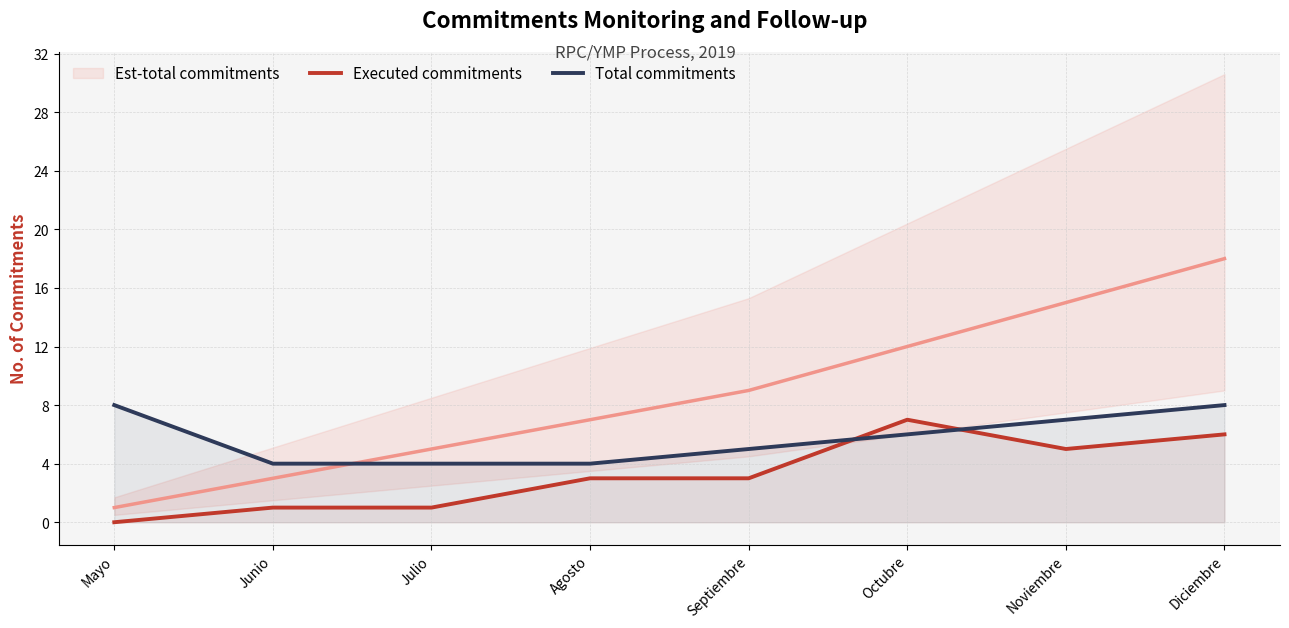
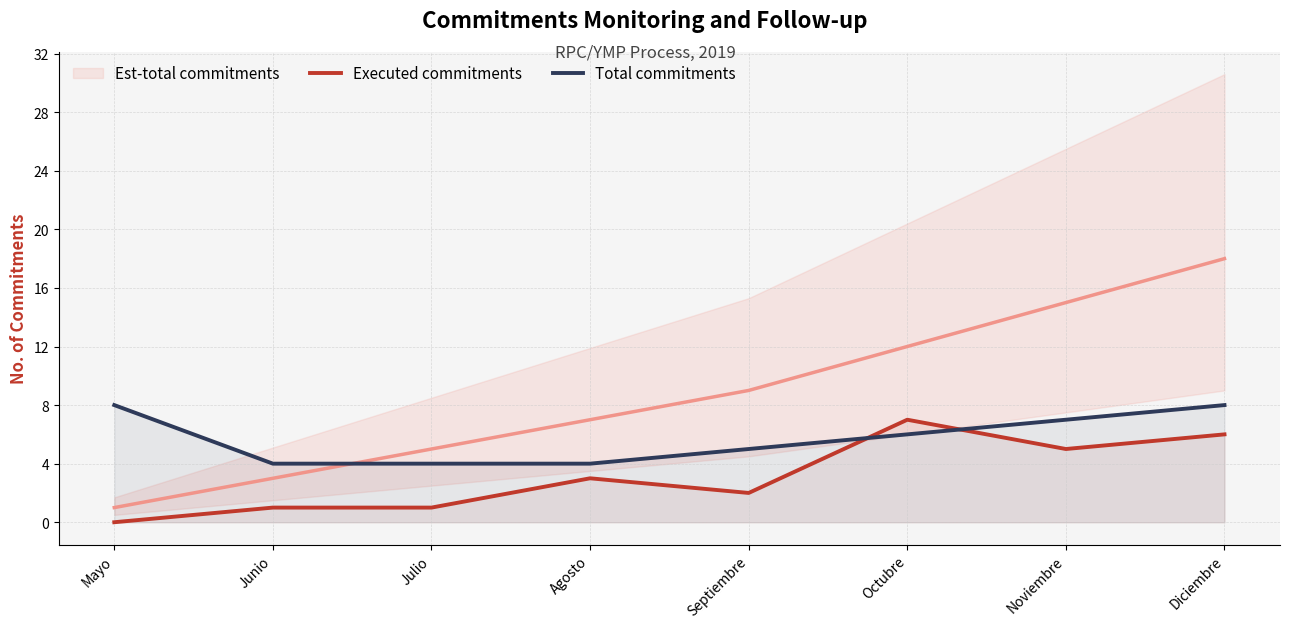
Executed commitments, Septiembre: 3 -> 2
